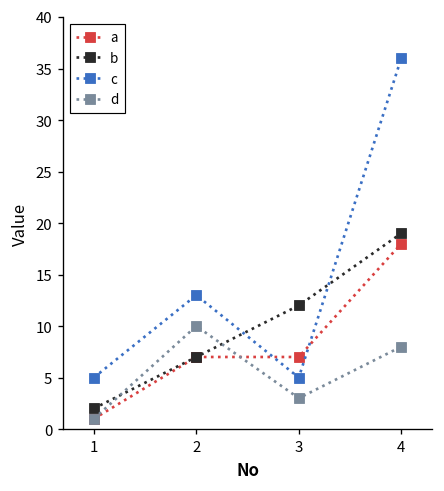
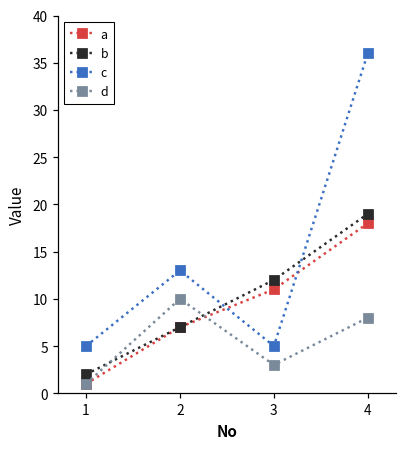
a, 3: 7 -> 11
